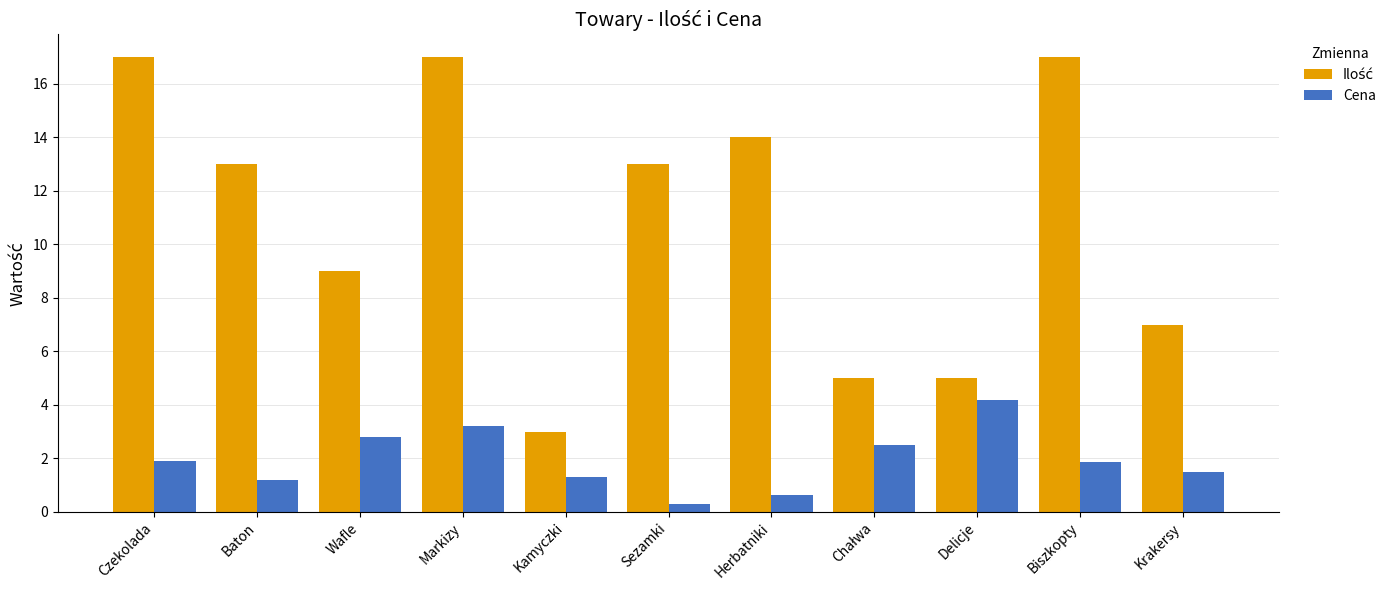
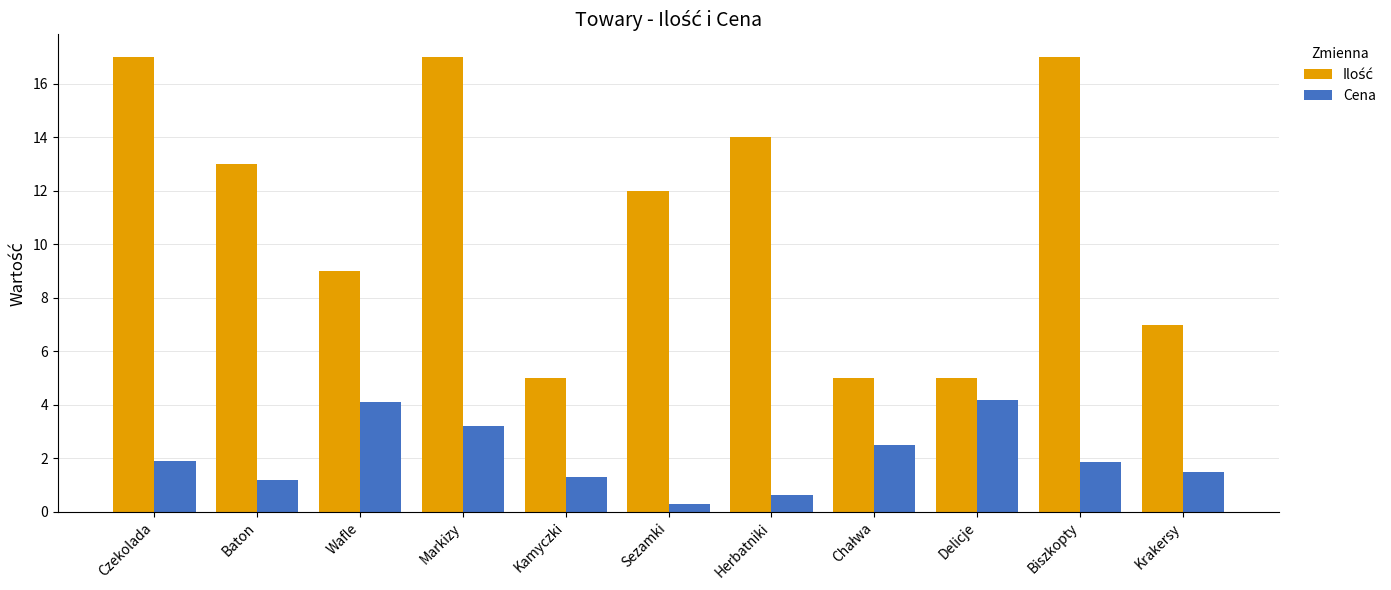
Cena, Wafle: 2.8 -> 4.1
Ilość, Kamyczki: 3 -> 5
Ilość, Sezamki: 13 -> 12
